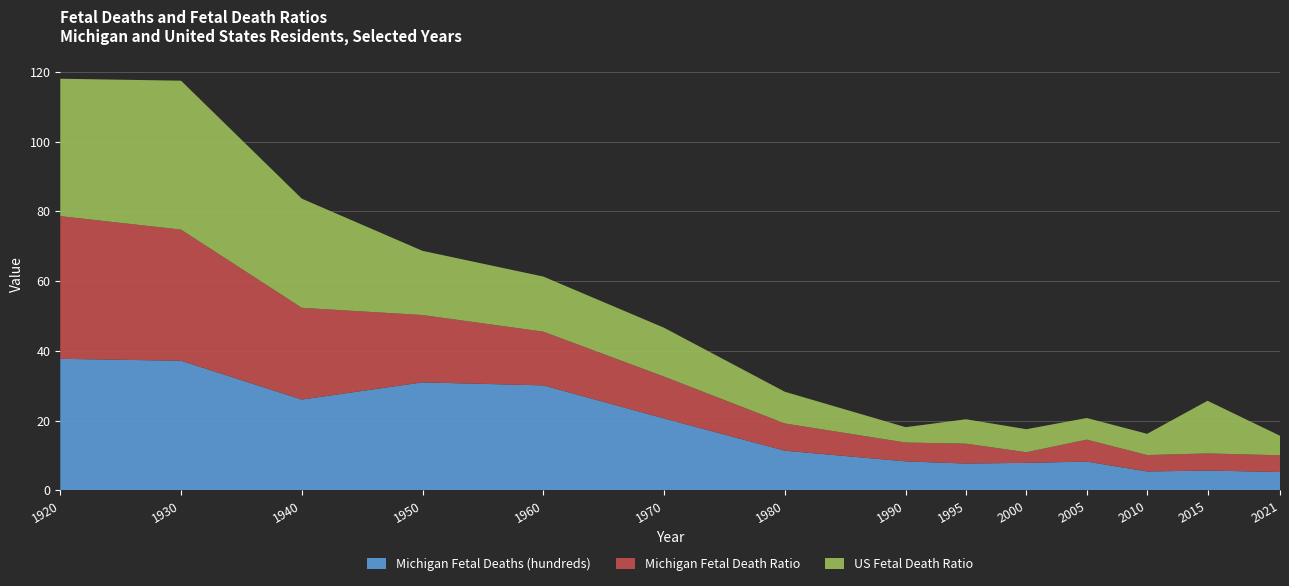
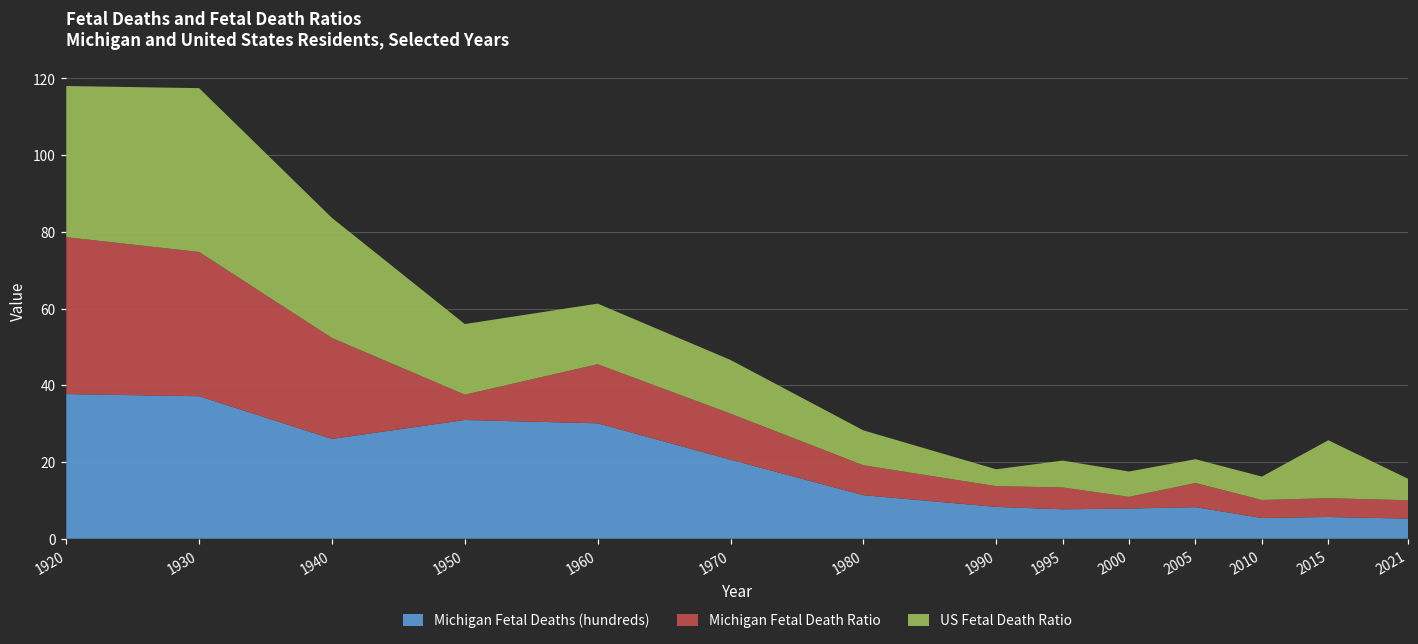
Michigan Fetal Death Ratio, 1950: 19 -> 7
